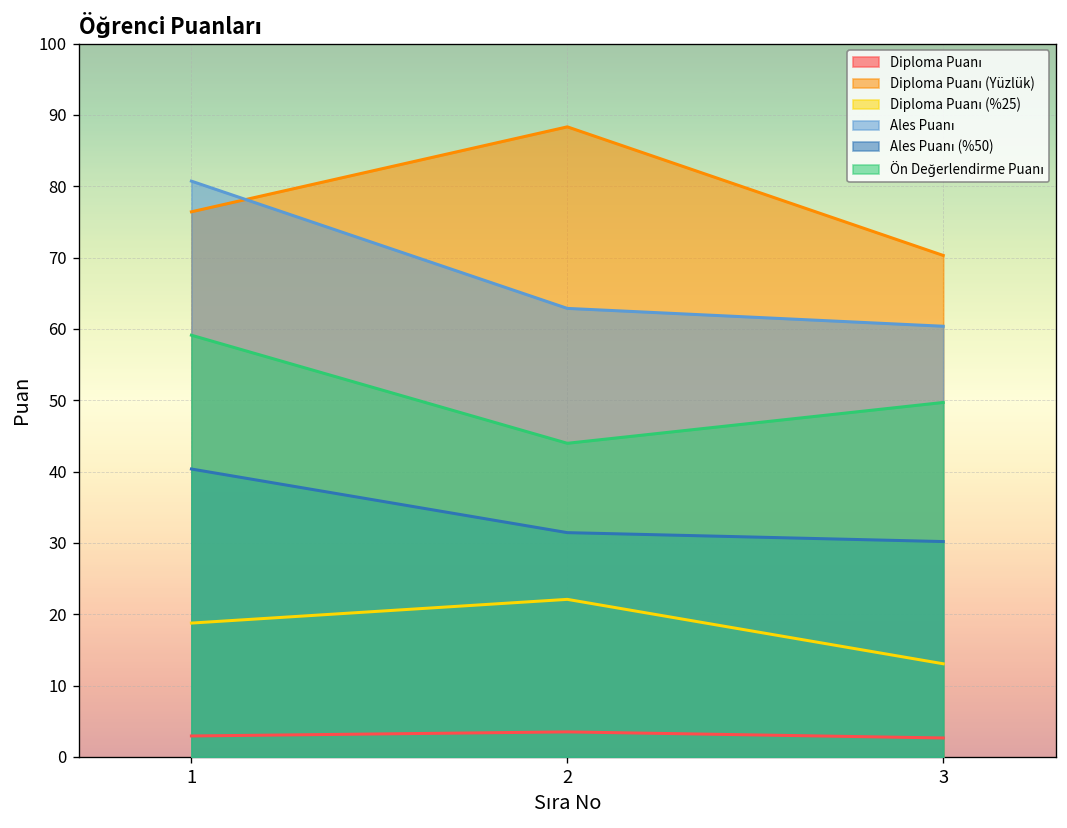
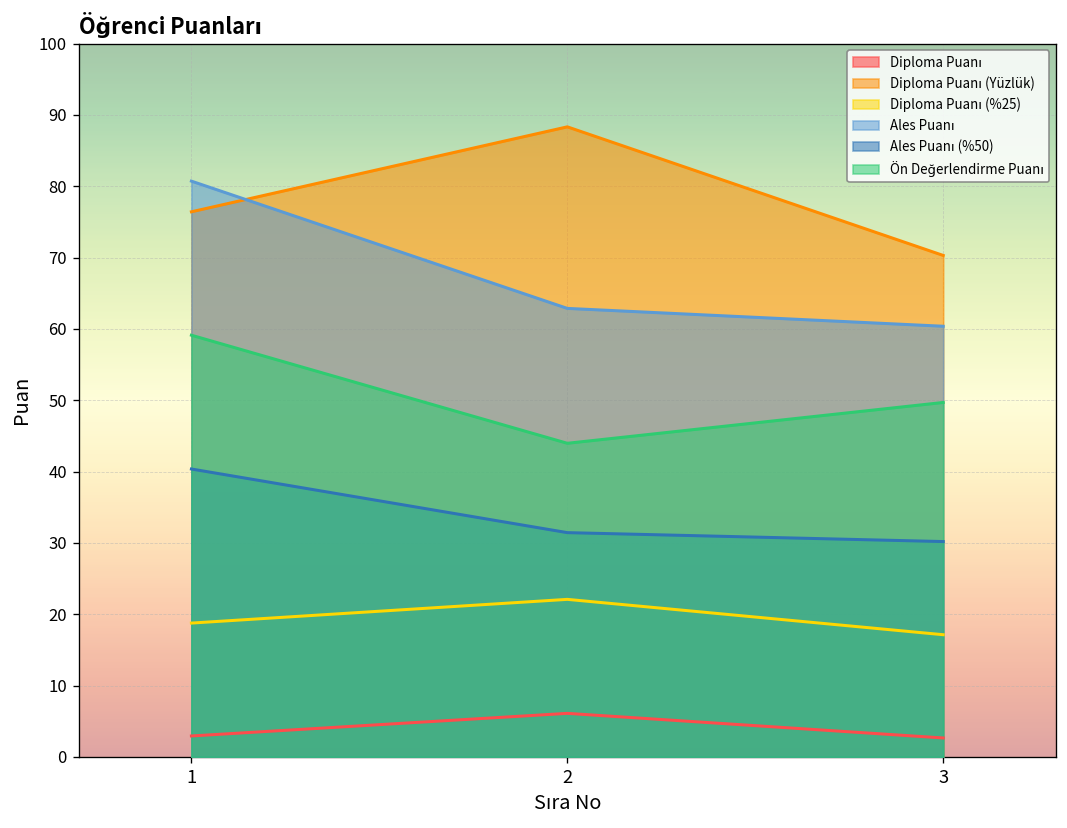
Diploma Puanı, 2: 4 -> 6
Diploma Puanı (%25), 3: 13 -> 17
